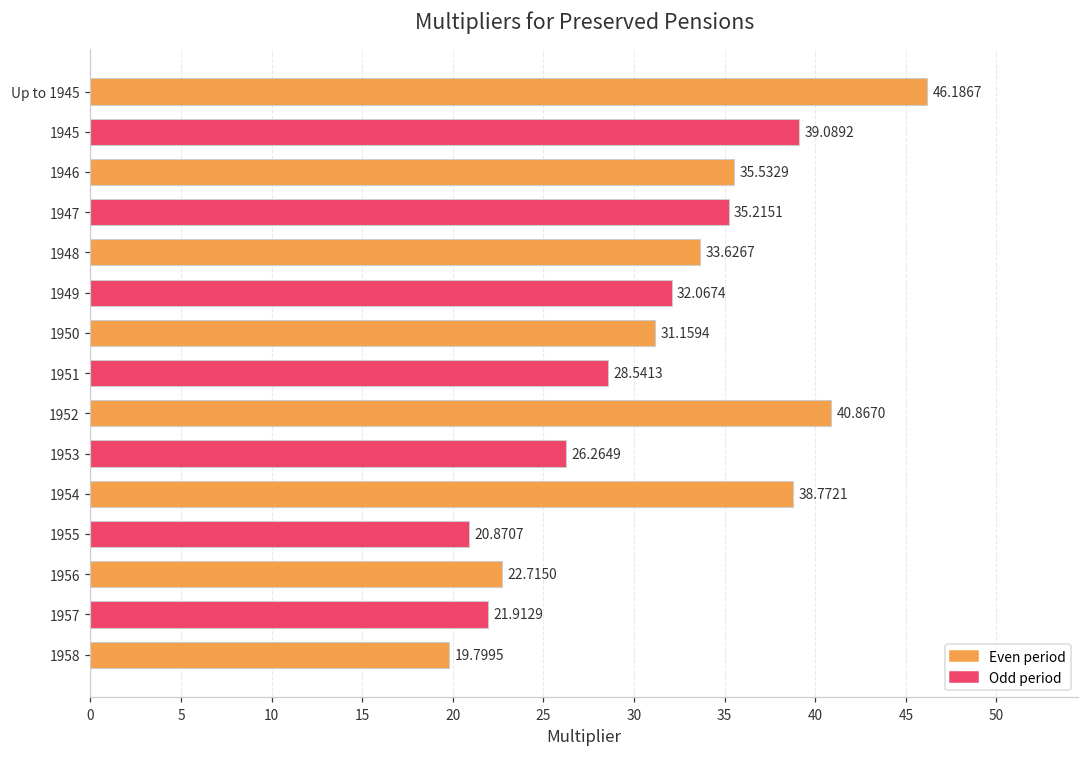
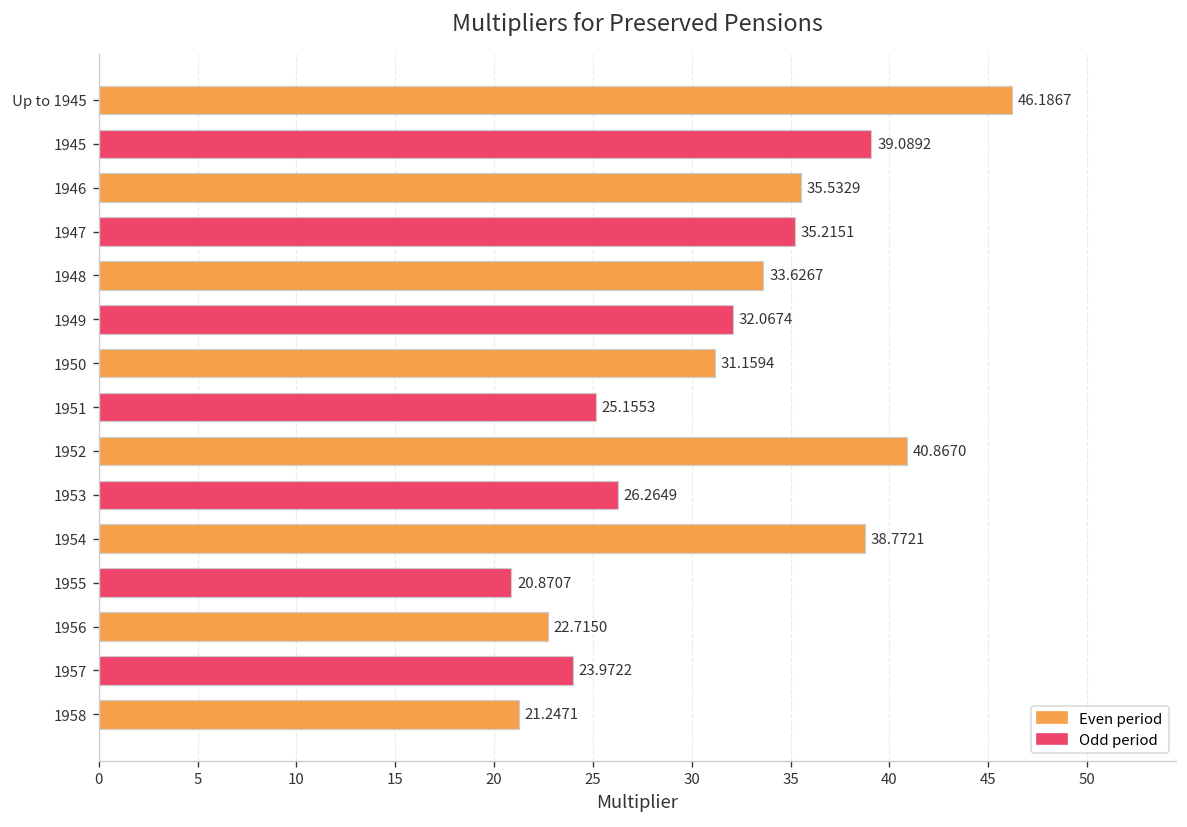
1951: 28.5413 -> 25.1553
1957: 21.9129 -> 23.9722
1958: 19.7995 -> 21.2471
